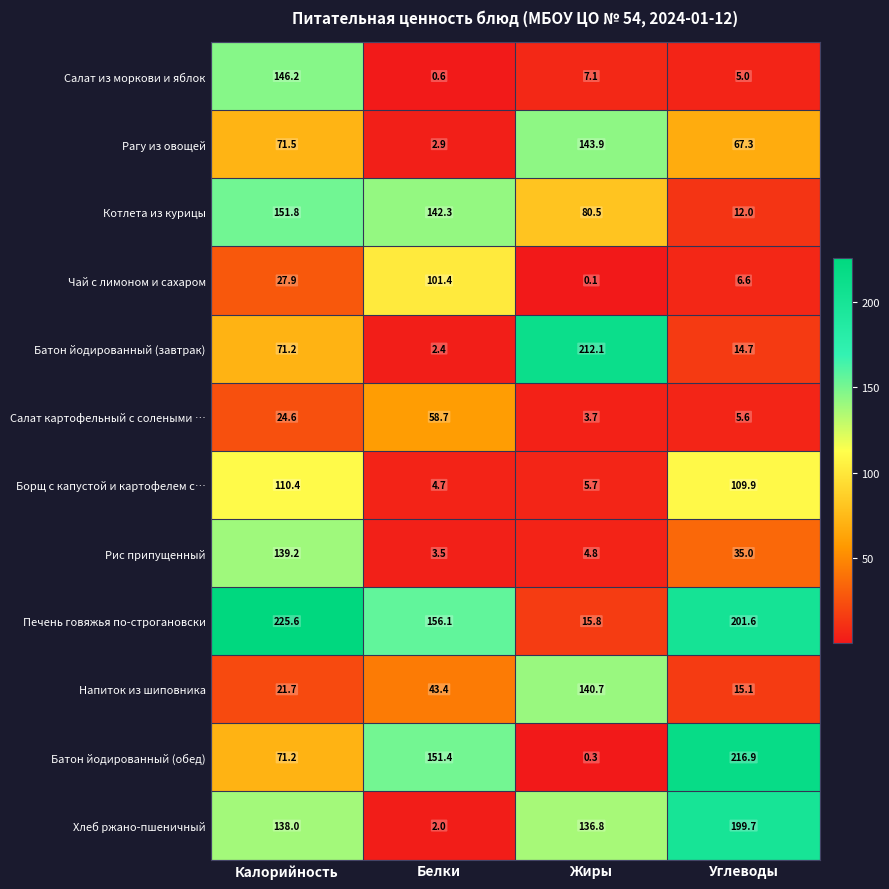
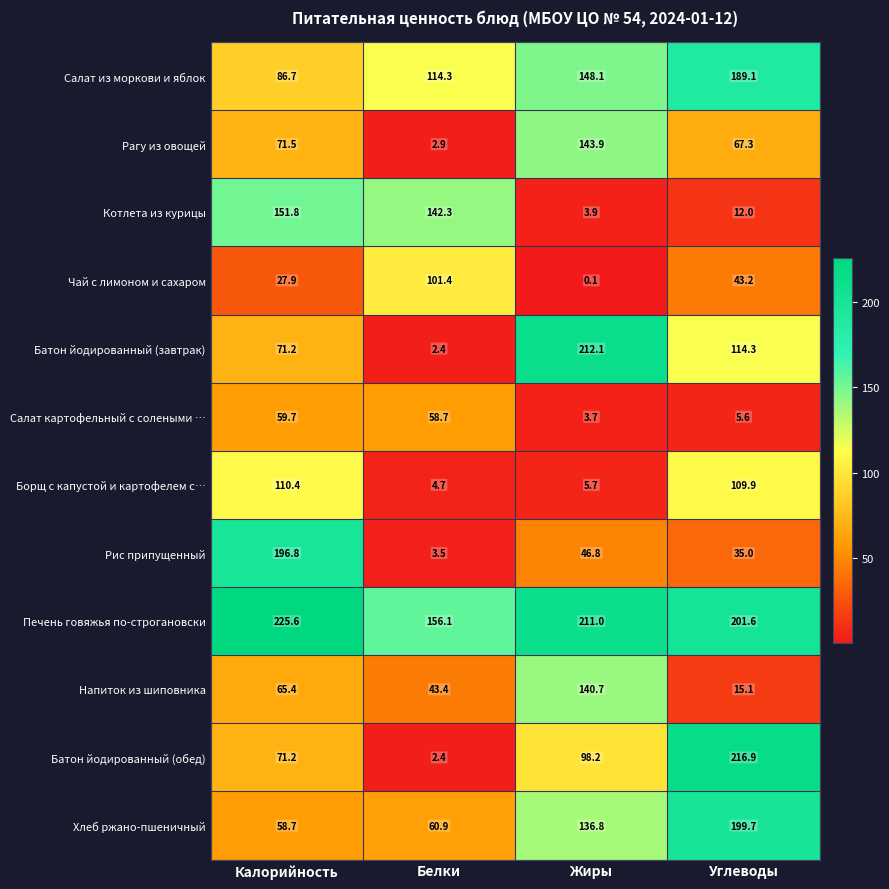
Салат из моркови и яблок, Калорийность: 146.2 -> 86.7
Салат из моркови и яблок, Белки: 0.6 -> 114.3
Салат из моркови и яблок, Жиры: 7.1 -> 148.1
Салат из моркови и яблок, Углеводы: 5.0 -> 189.1
Котлета из курицы, Жиры: 80.5 -> 3.9
Чай с лимоном и сахаром, Углеводы: 6.6 -> 43.2
Батон йодированный (завтрак), Углеводы: 14.7 -> 114.3
Салат картофельный с солеными …, Калорийность: 24.6 -> 59.7
Рис припущенный, Калорийность: 139.2 -> 196.8
Рис припущенный, Жиры: 4.8 -> 46.8
Печень говяжья по-строгановски, Жиры: 15.8 -> 211.0
Напиток из шиповника, Калорийность: 21.7 -> 65.4
Батон йодированный (обед), Белки: 151.4 -> 2.4
Батон йодированный (обед), Жиры: 0.3 -> 98.2
Хлеб ржано-пшеничный, Калорийность: 138.0 -> 58.7
Хлеб ржано-пшеничный, Белки: 2.0 -> 60.9
